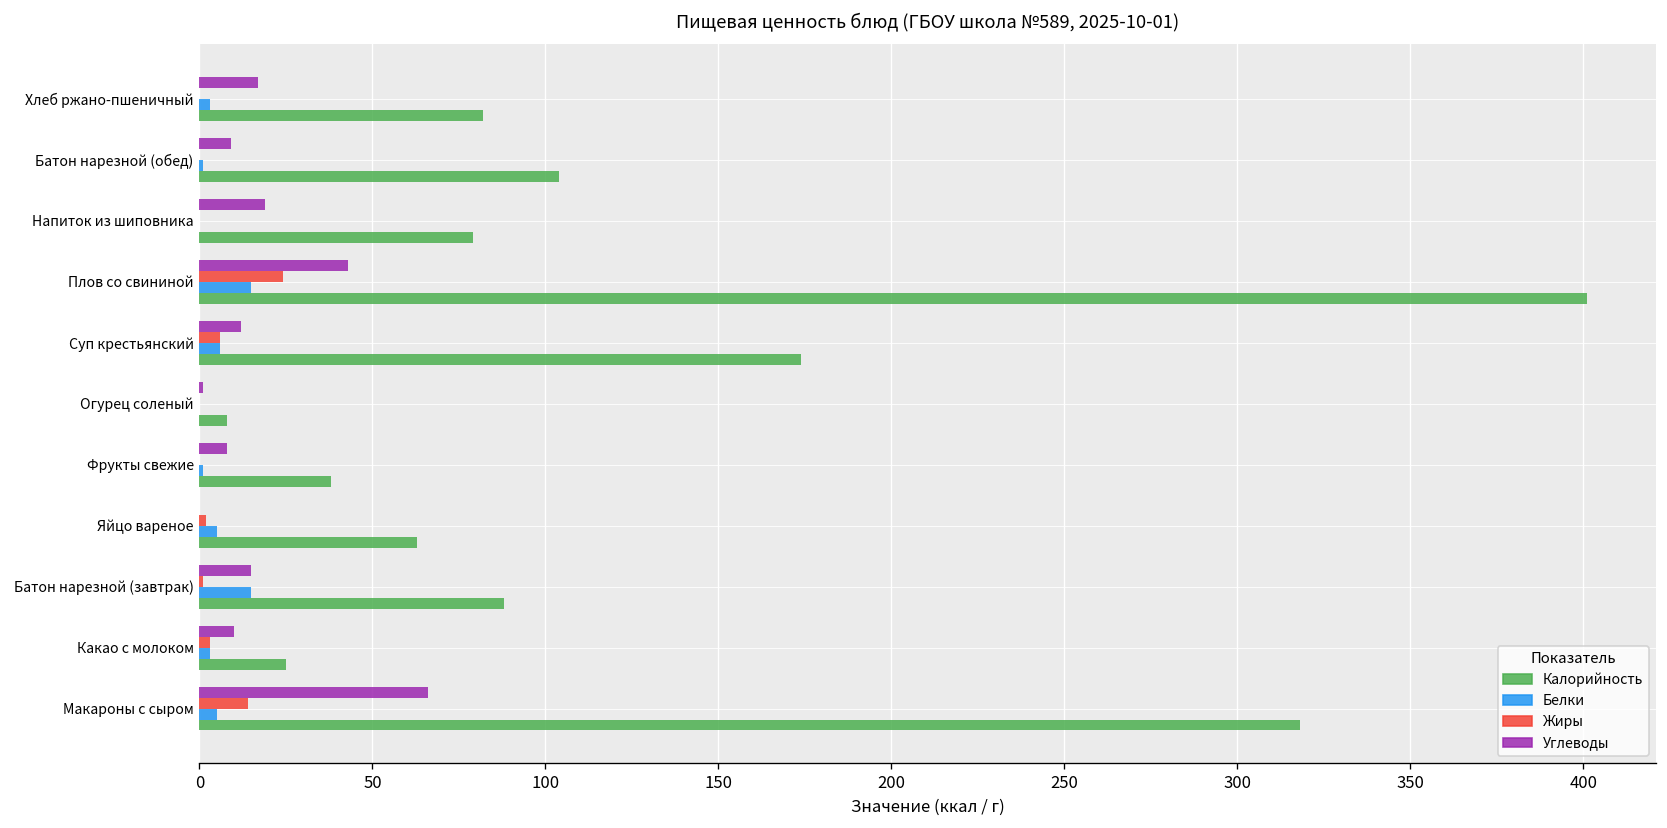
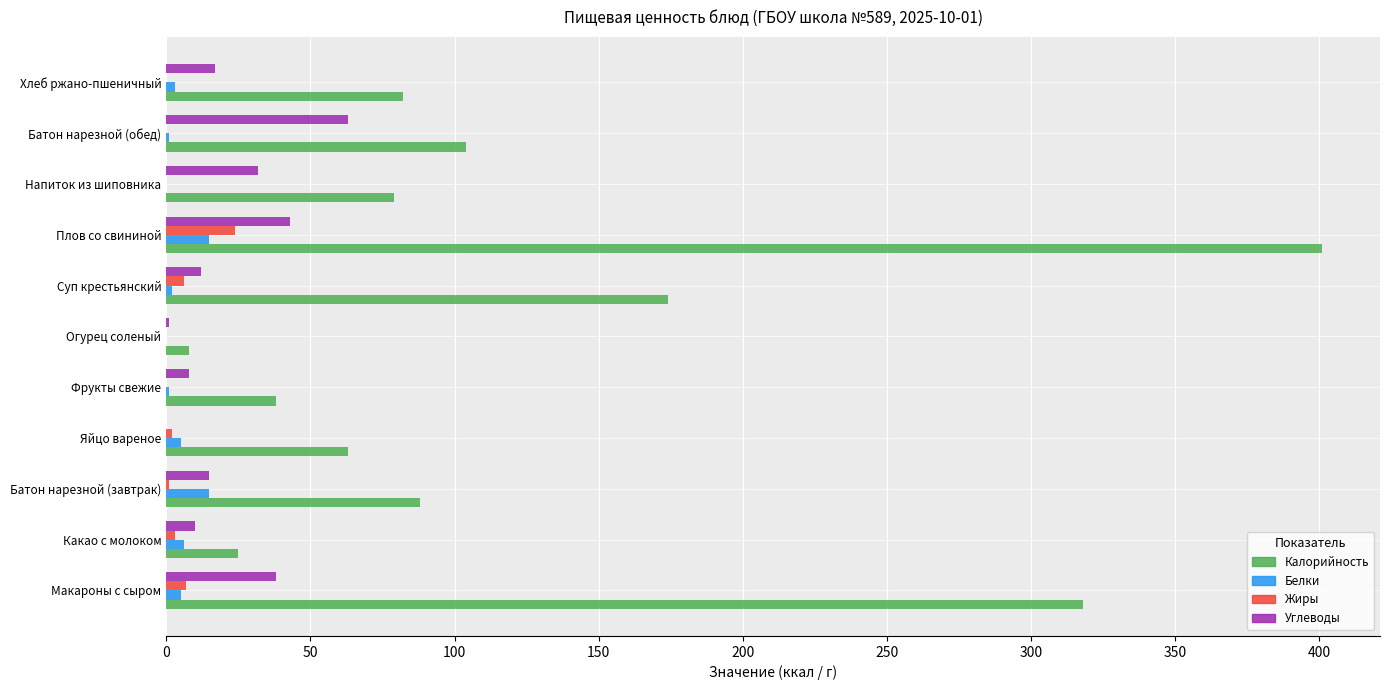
Углеводы, Батон нарезной (обед): 9 -> 63
Углеводы, Напиток из шиповника: 19 -> 32
Белки, Суп крестьянский: 6 -> 2
Белки, Какао с молоком: 3 -> 6
Углеводы, Макароны с сыром: 66 -> 38
Жиры, Макароны с сыром: 14 -> 7
